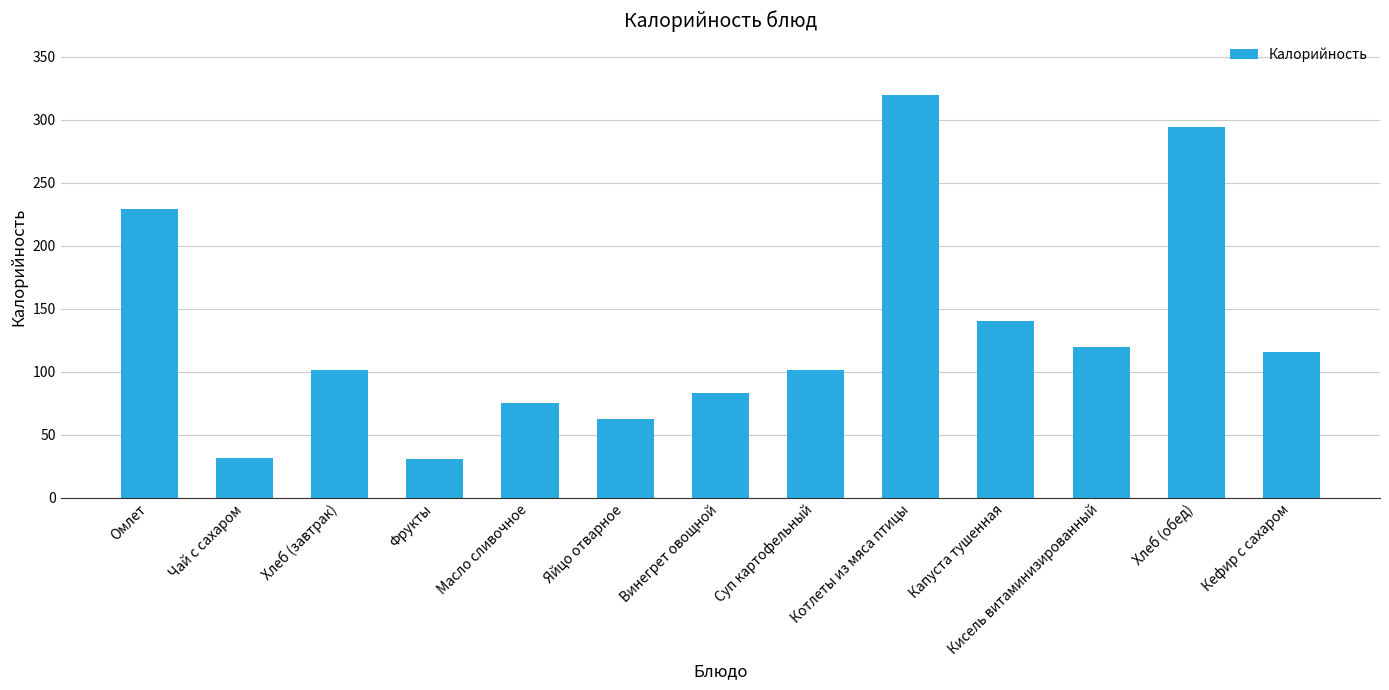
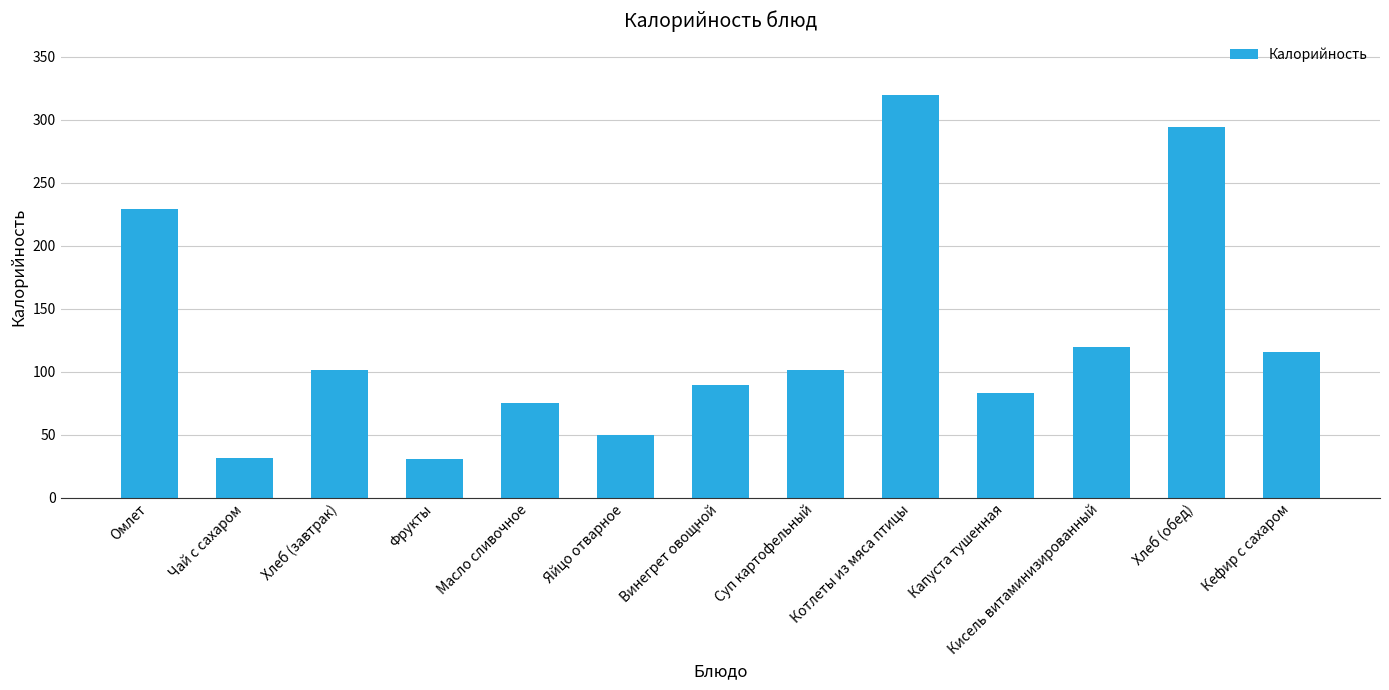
Яйцо отварное: 63 -> 50
Винегрет овощной: 83 -> 90
Капуста тушенная: 140 -> 83
